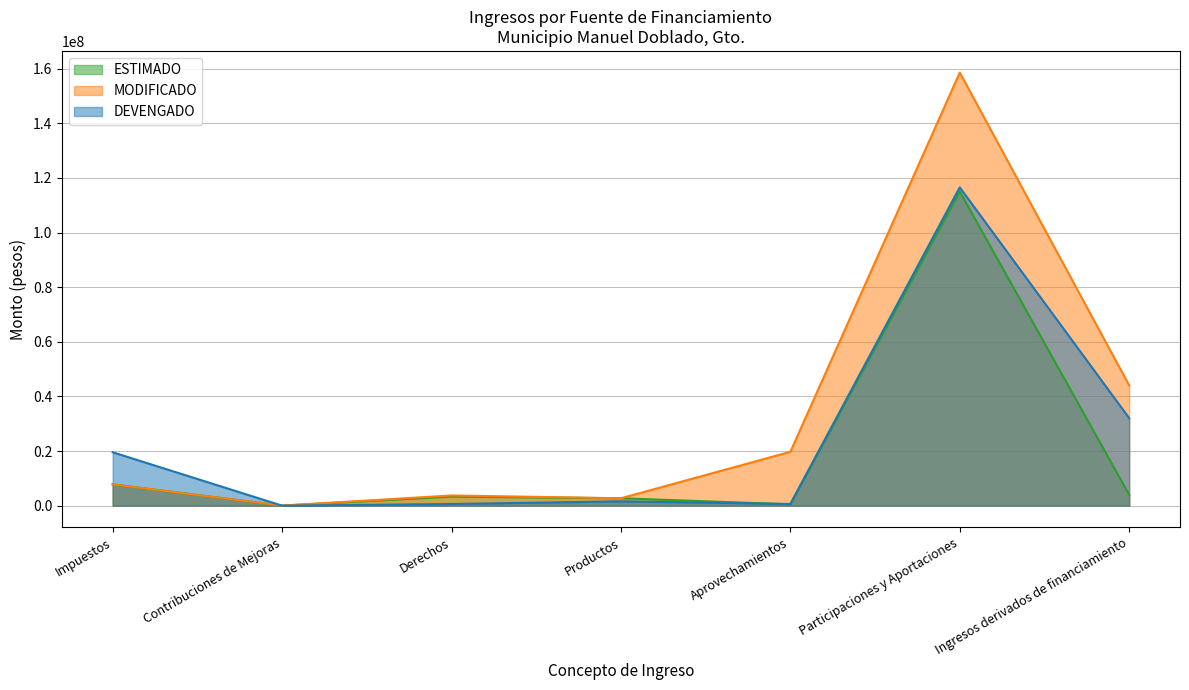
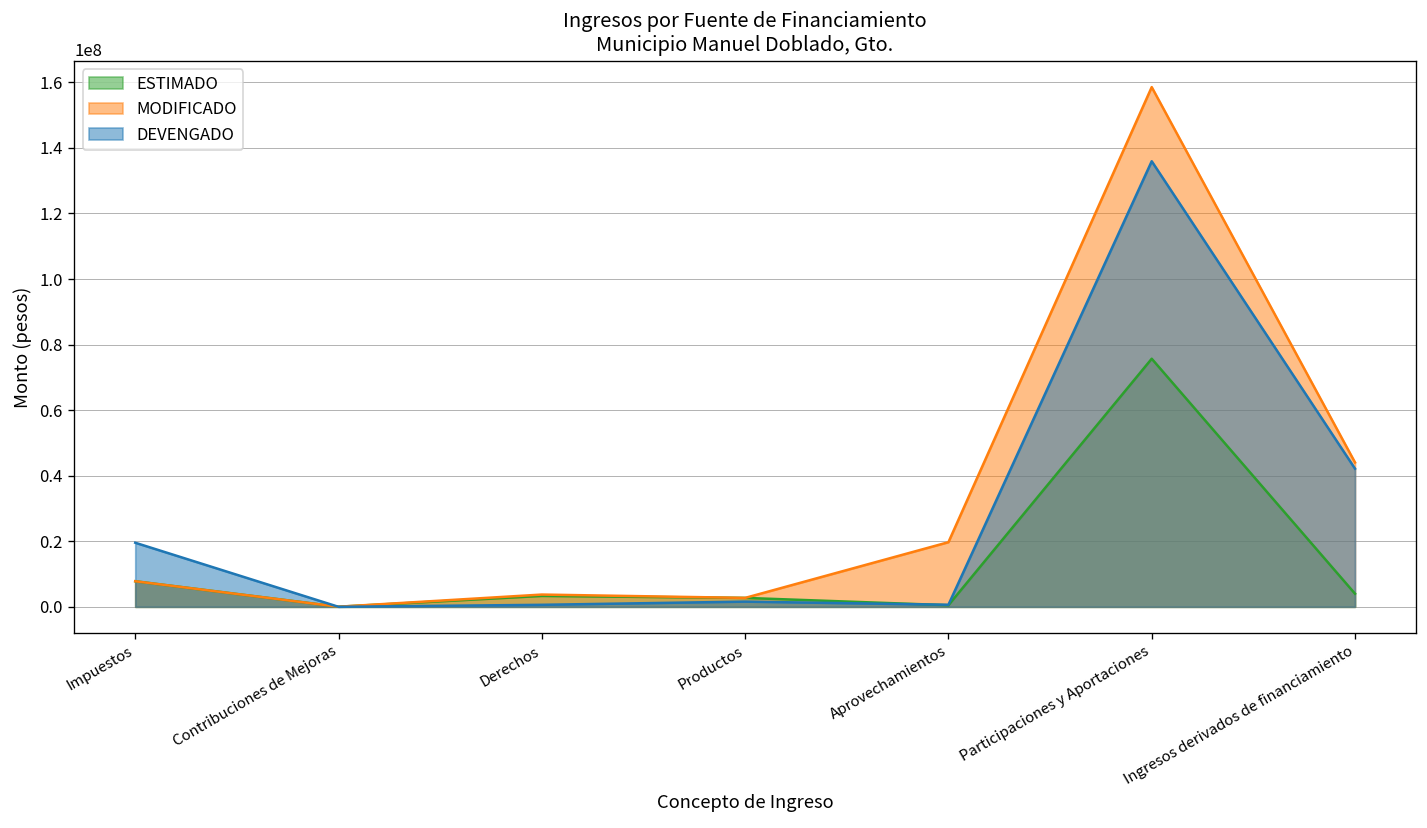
ESTIMADO, Participaciones y Aportaciones: 115000000 -> 76000000
DEVENGADO, Participaciones y Aportaciones: 117000000 -> 136000000
DEVENGADO, Ingresos derivados de financiamiento: 32000000 -> 42000000
